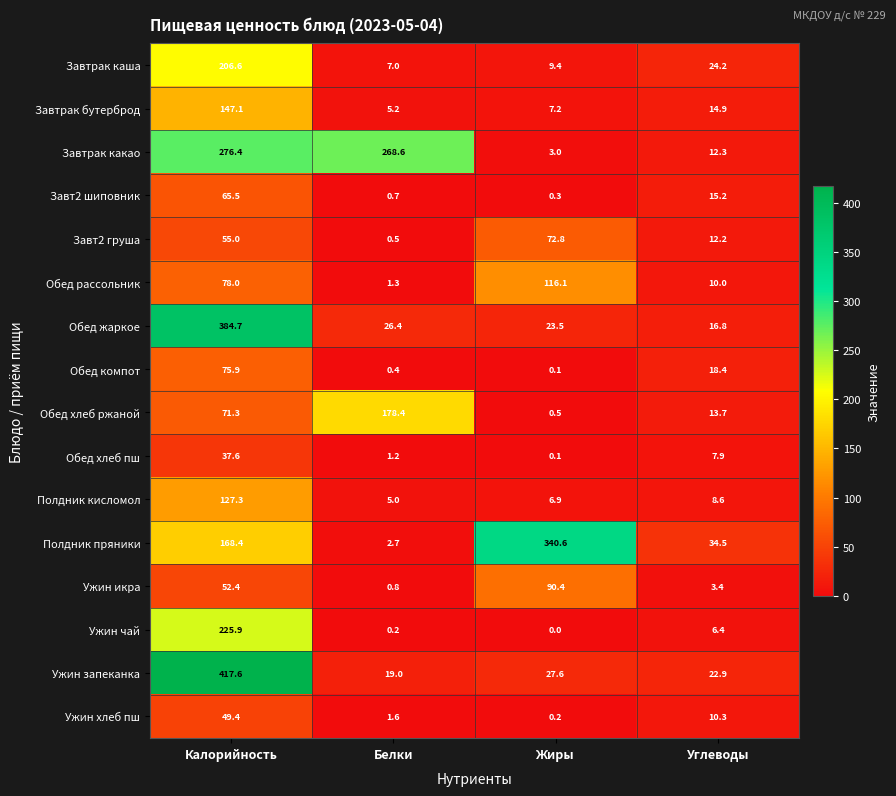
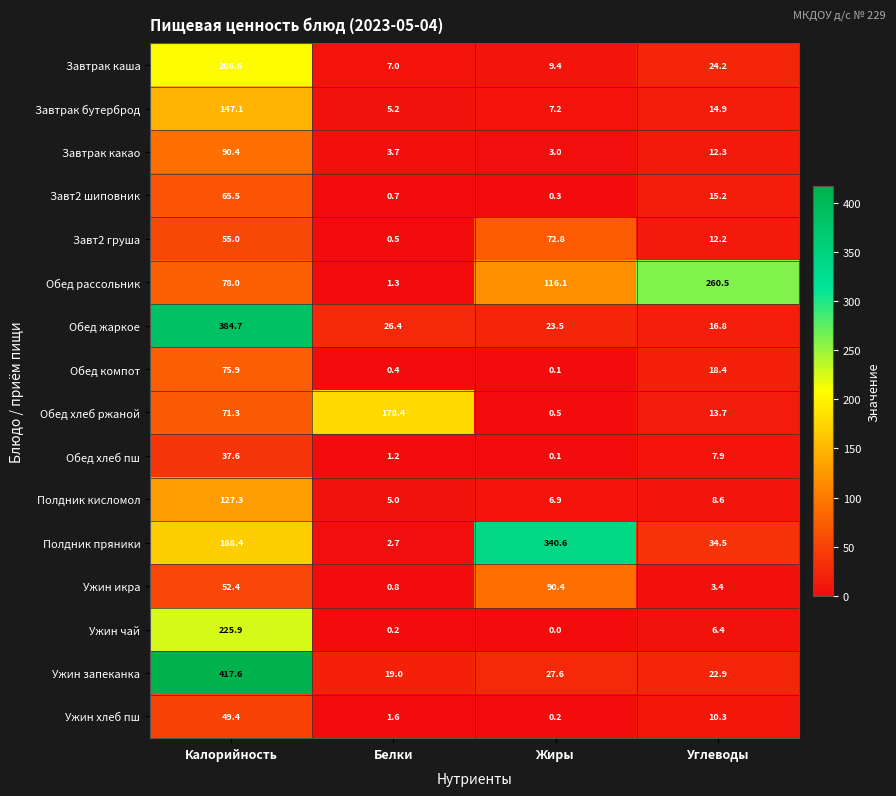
Завтрак какао, Калорийность: 276.4 -> 90.4
Завтрак какао, Белки: 268.6 -> 3.7
Обед рассольник, Углеводы: 10.0 -> 260.5
